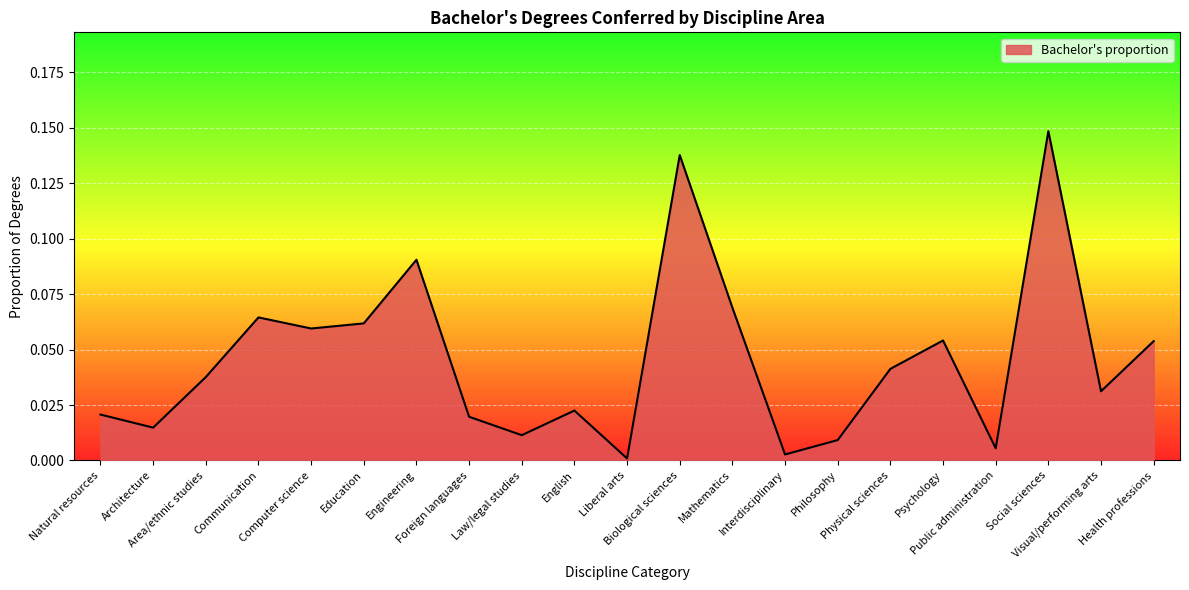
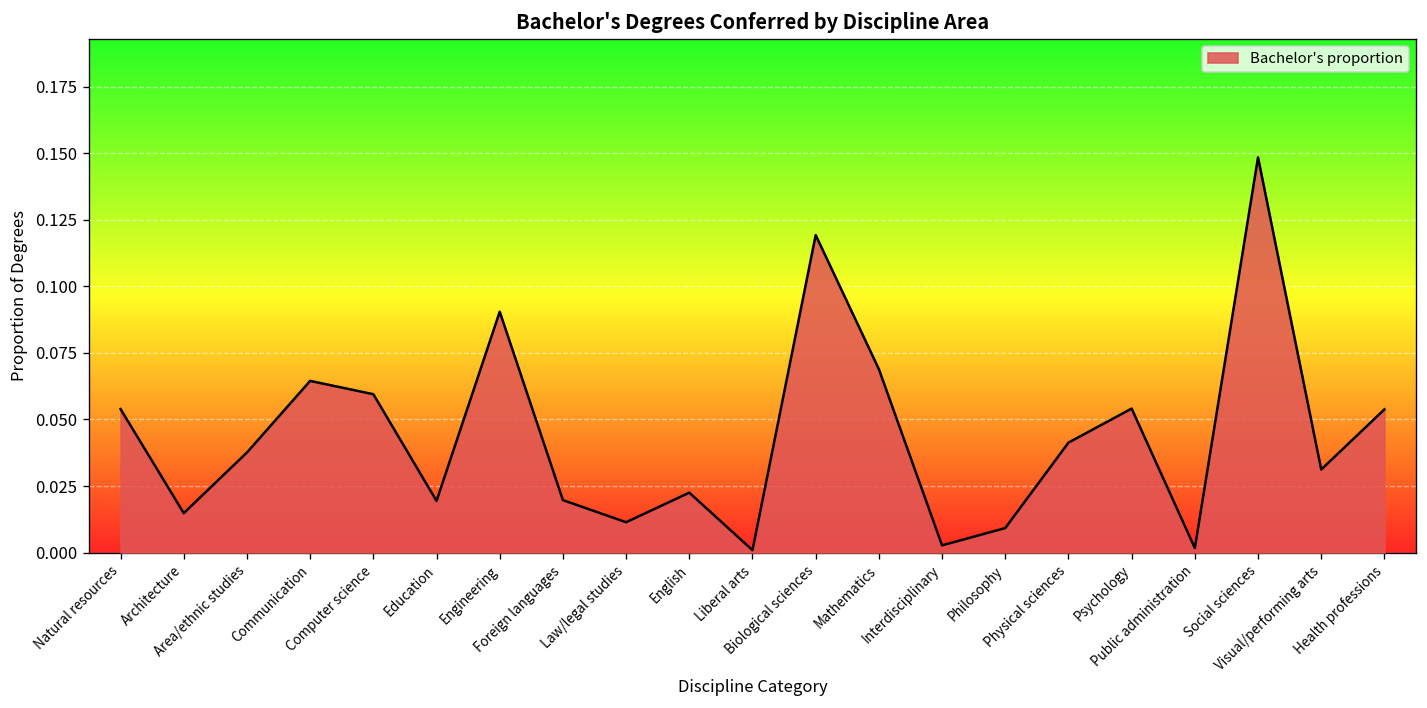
Natural resources: 0.021 -> 0.054
Education: 0.062 -> 0.019
Biological sciences: 0.138 -> 0.119
Public administration: 0.006 -> 0.002
